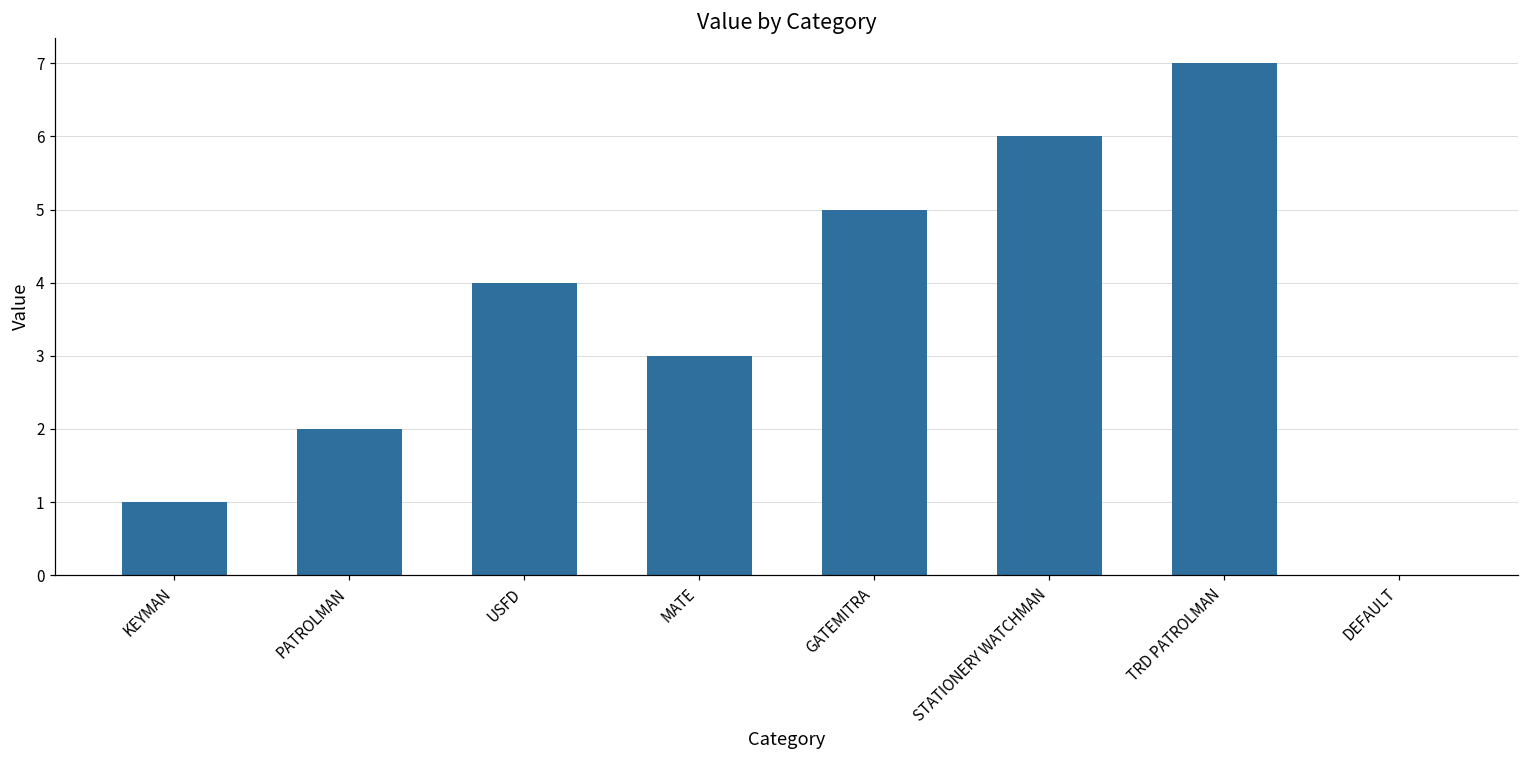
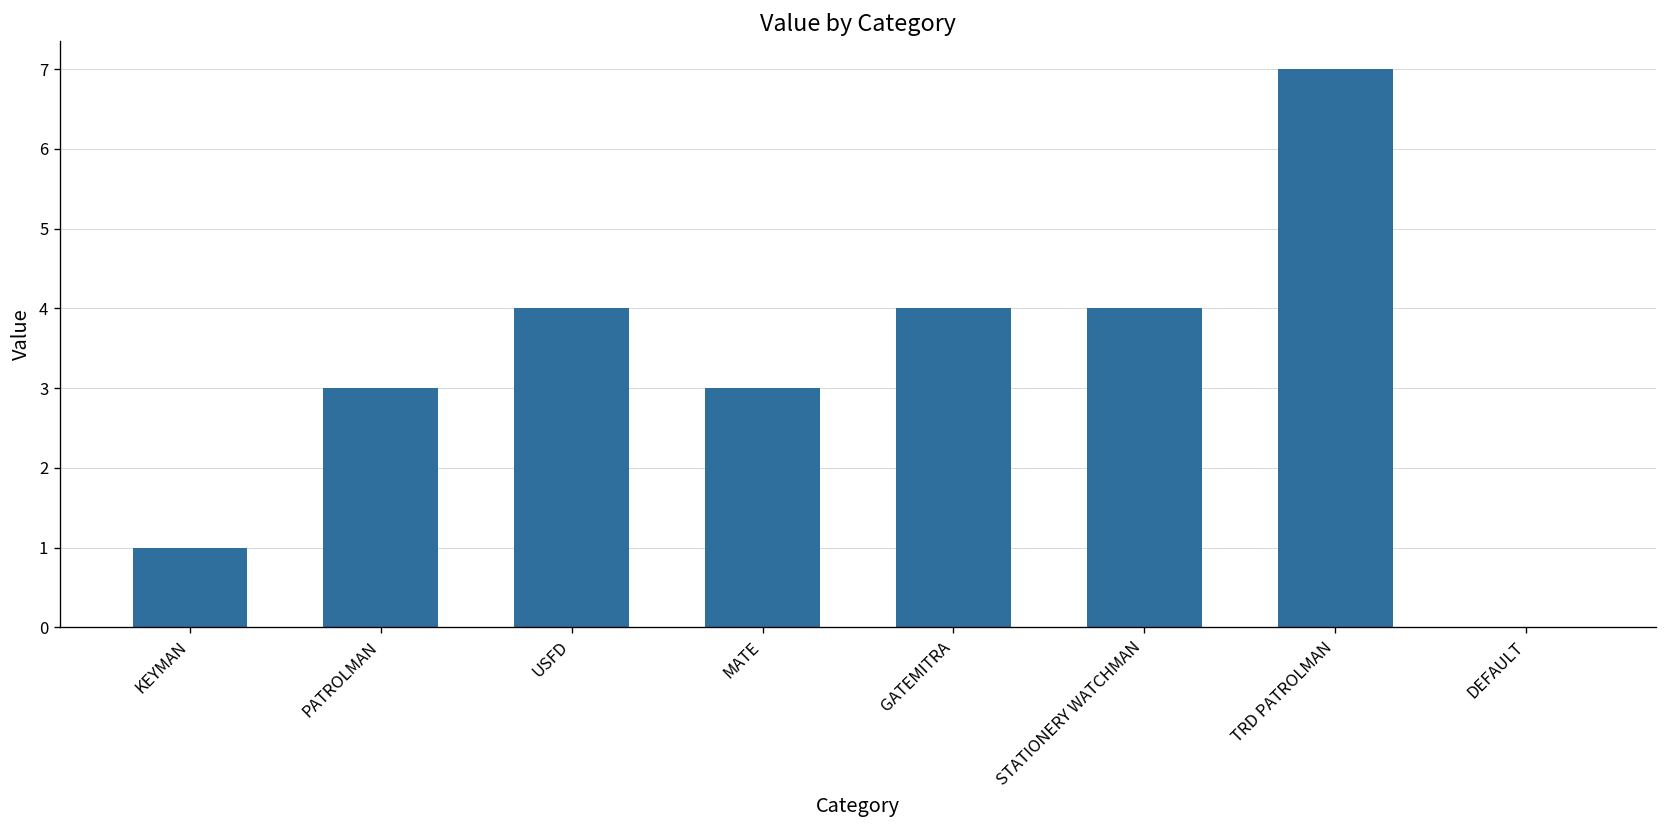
PATROLMAN: 2 -> 3
GATEMITRA: 5 -> 4
STATIONERY WATCHMAN: 6 -> 4
